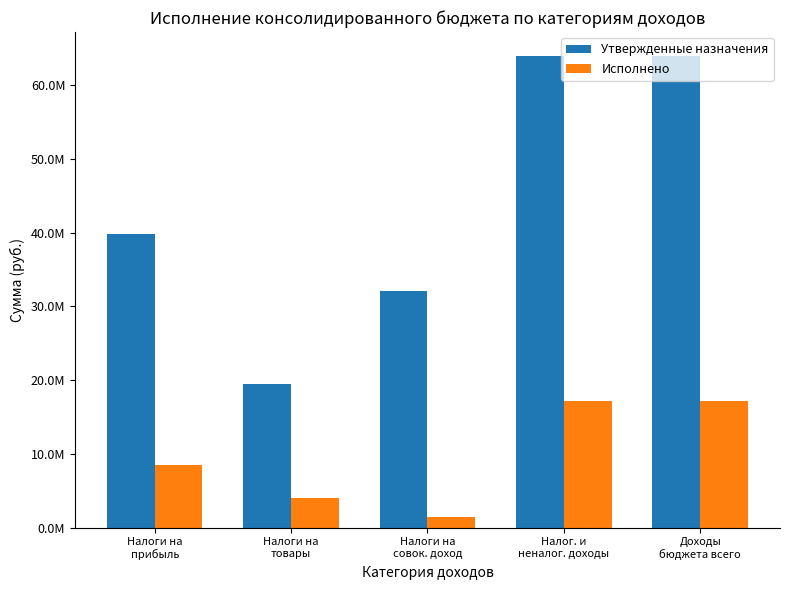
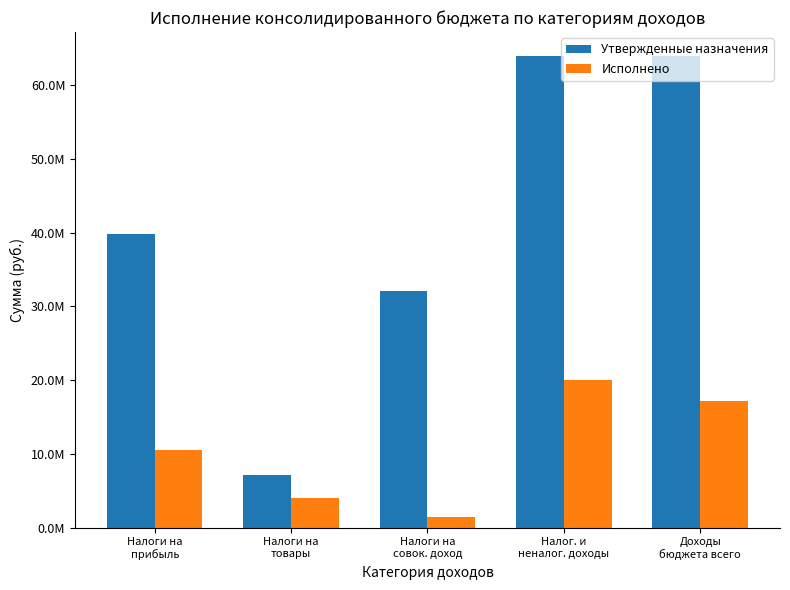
Исполнено, Налоги на прибыль: 9000000 -> 11000000
Утвержденные назначения, Налоги на товары: 20000000 -> 7000000
Исполнено, Налог. и неналог. доходы: 17000000 -> 20000000
